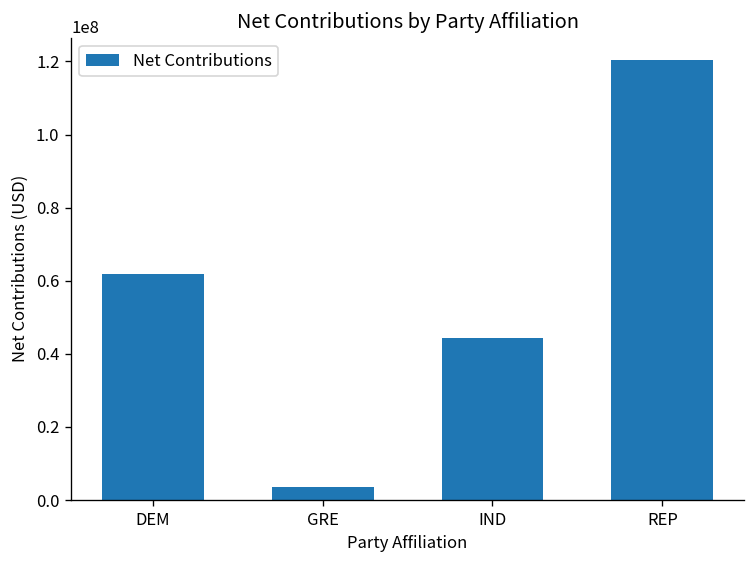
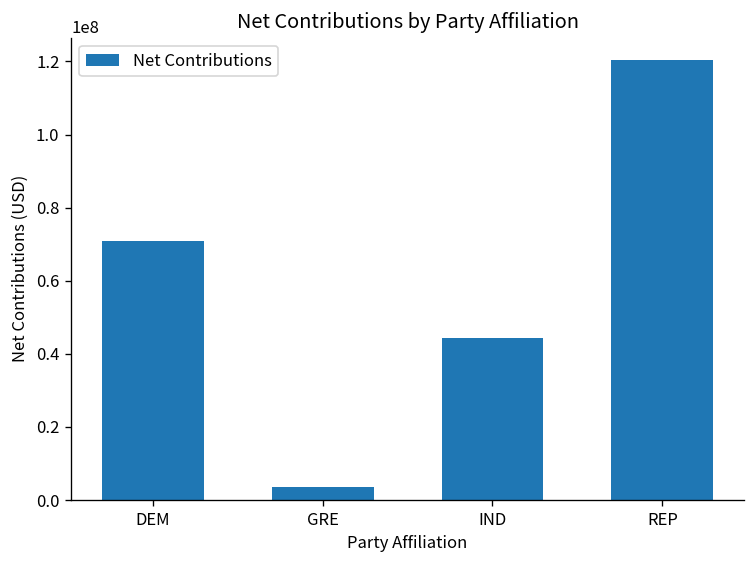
DEM: 62000000 -> 71000000
